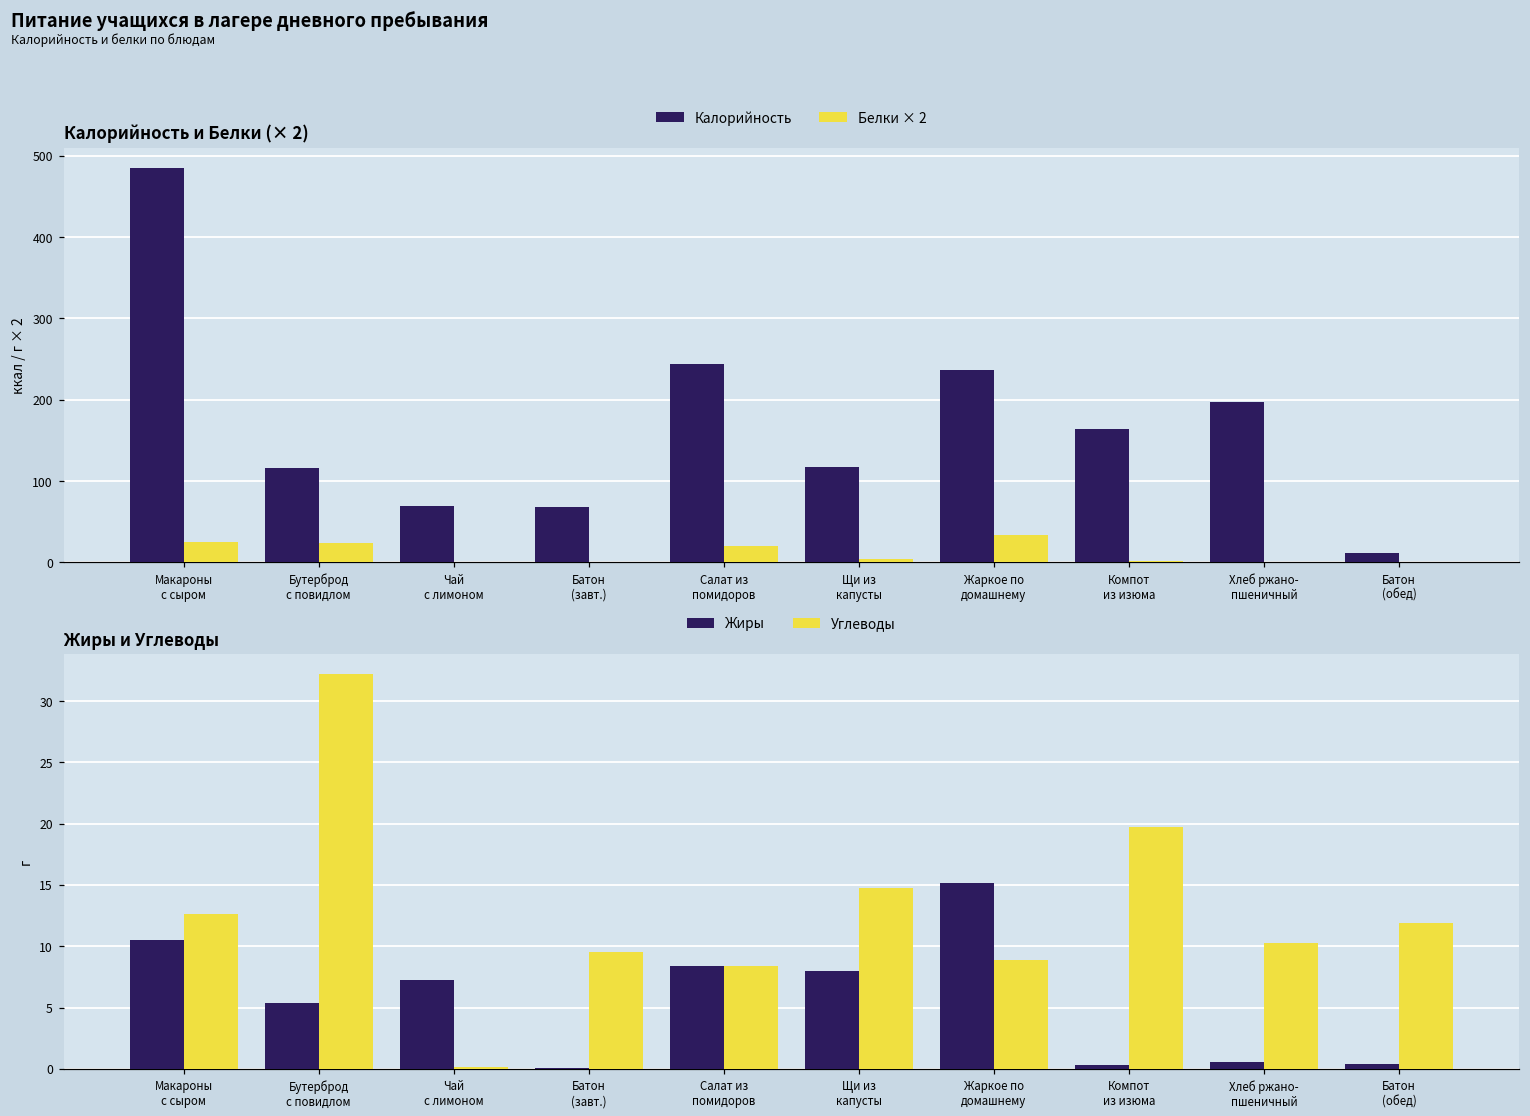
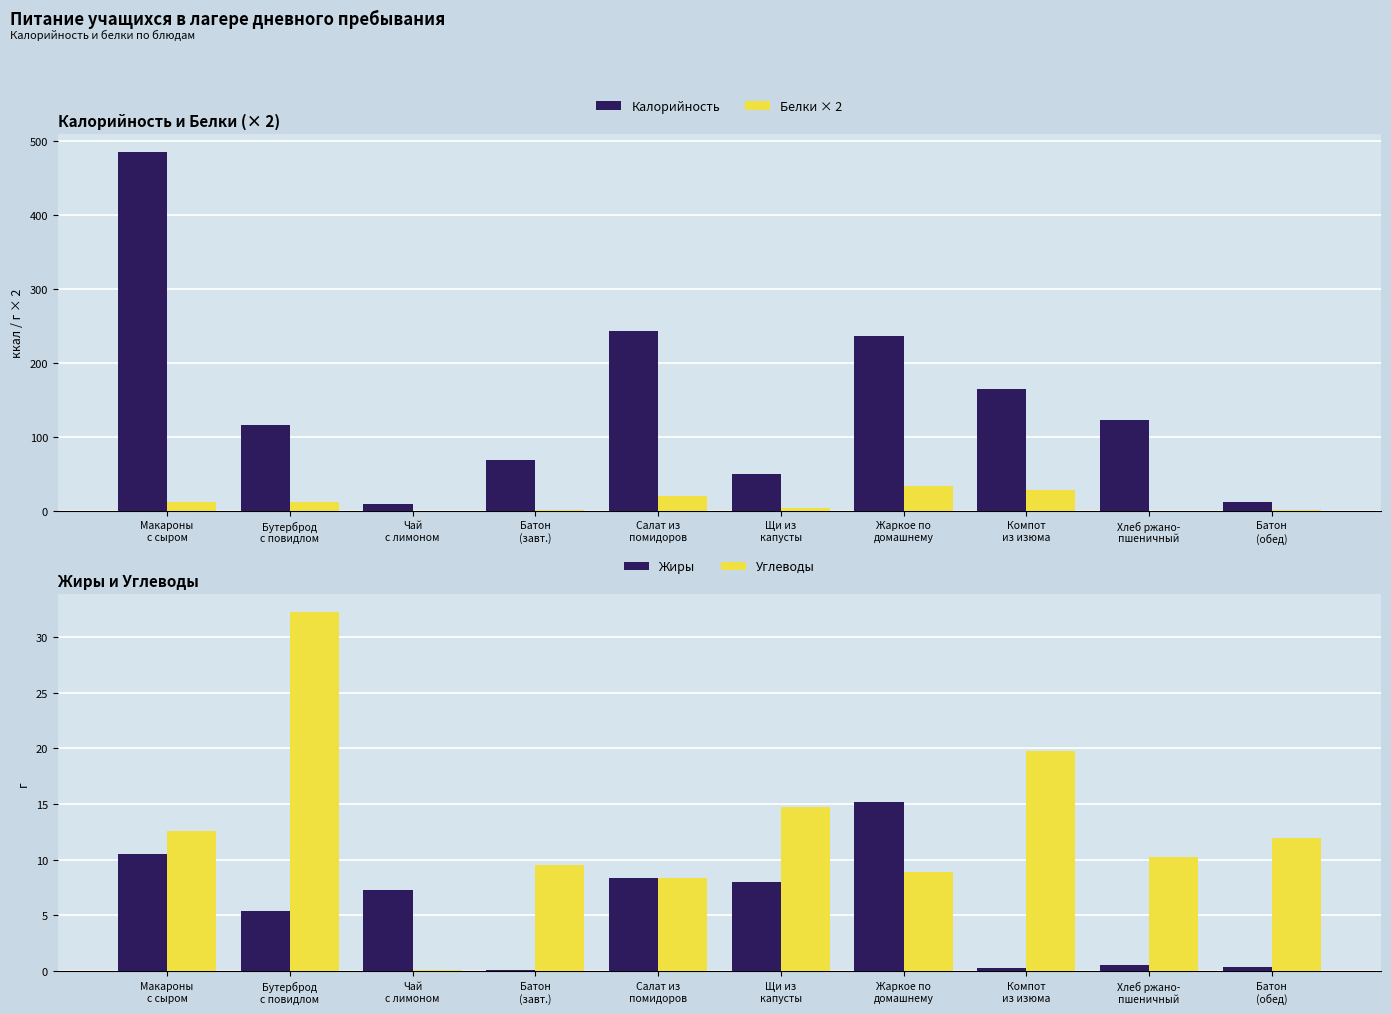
Калорийность и Белки (× 2), Белки × 2, Макароны с сыром: 30 -> 10
Калорийность и Белки (× 2), Белки × 2, Бутерброд с повидлом: 20 -> 10
Калорийность и Белки (× 2), Калорийность, Чай с лимоном: 70 -> 10
Калорийность и Белки (× 2), Калорийность, Щи из капусты: 120 -> 50
Калорийность и Белки (× 2), Белки × 2, Компот из изюма: 0 -> 30
Калорийность и Белки (× 2), Калорийность, Хлеб ржано- пшеничный: 200 -> 120
